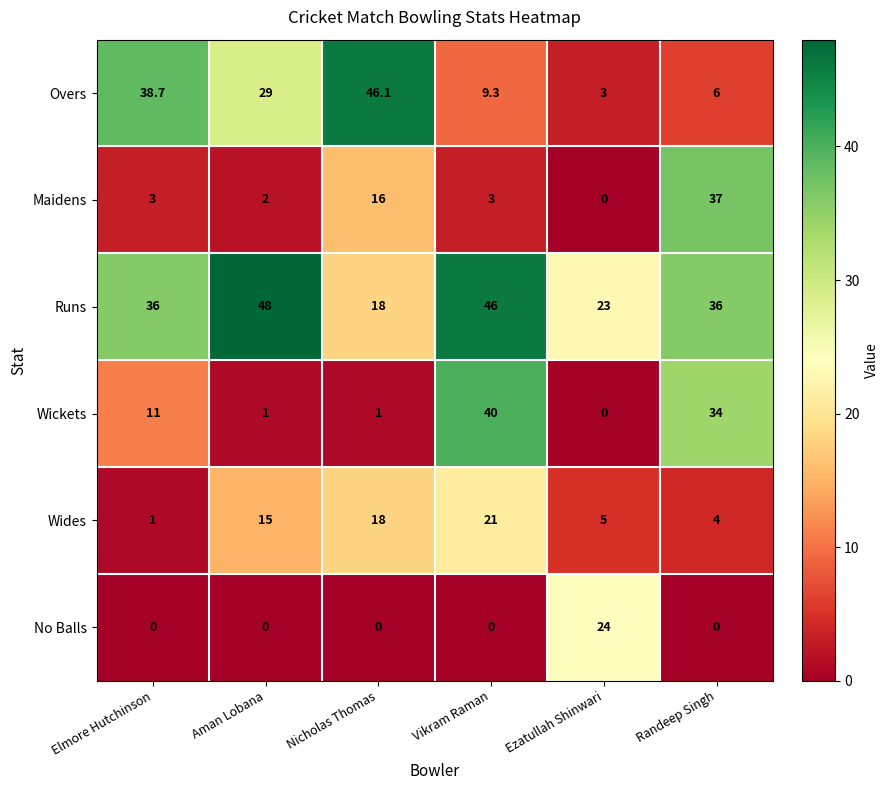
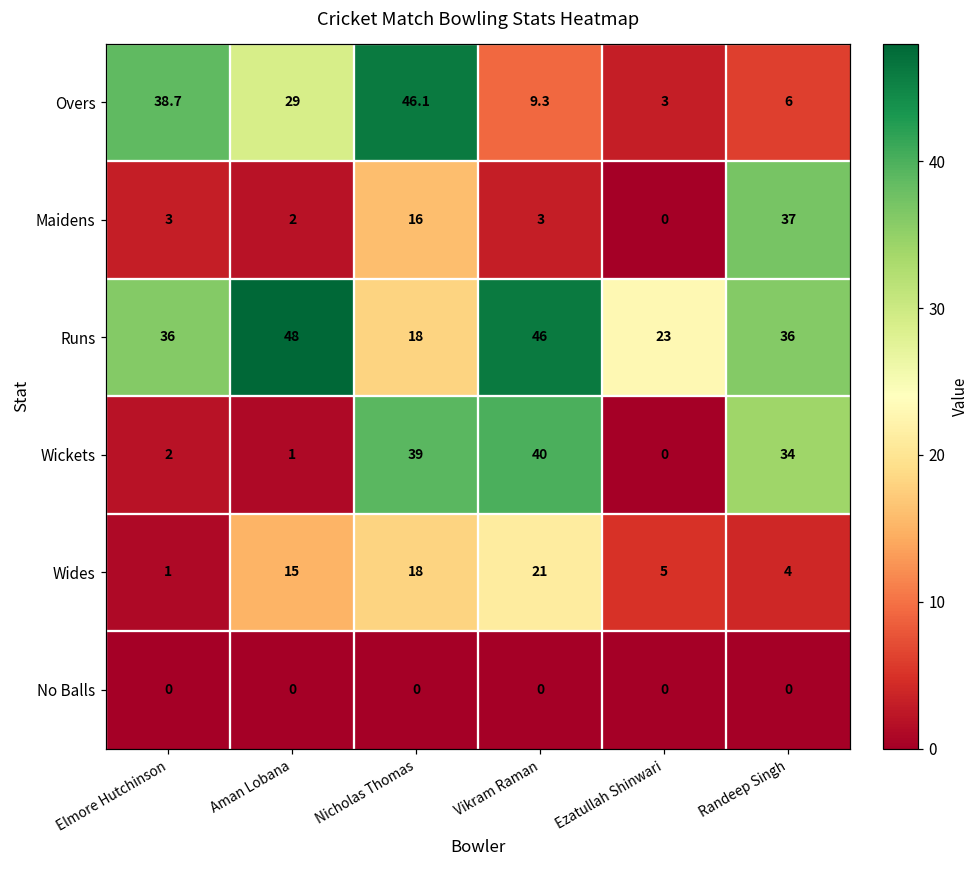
Wickets, Elmore Hutchinson: 11 -> 2
Wickets, Nicholas Thomas: 1 -> 39
No Balls, Ezatullah Shinwari: 24 -> 0
